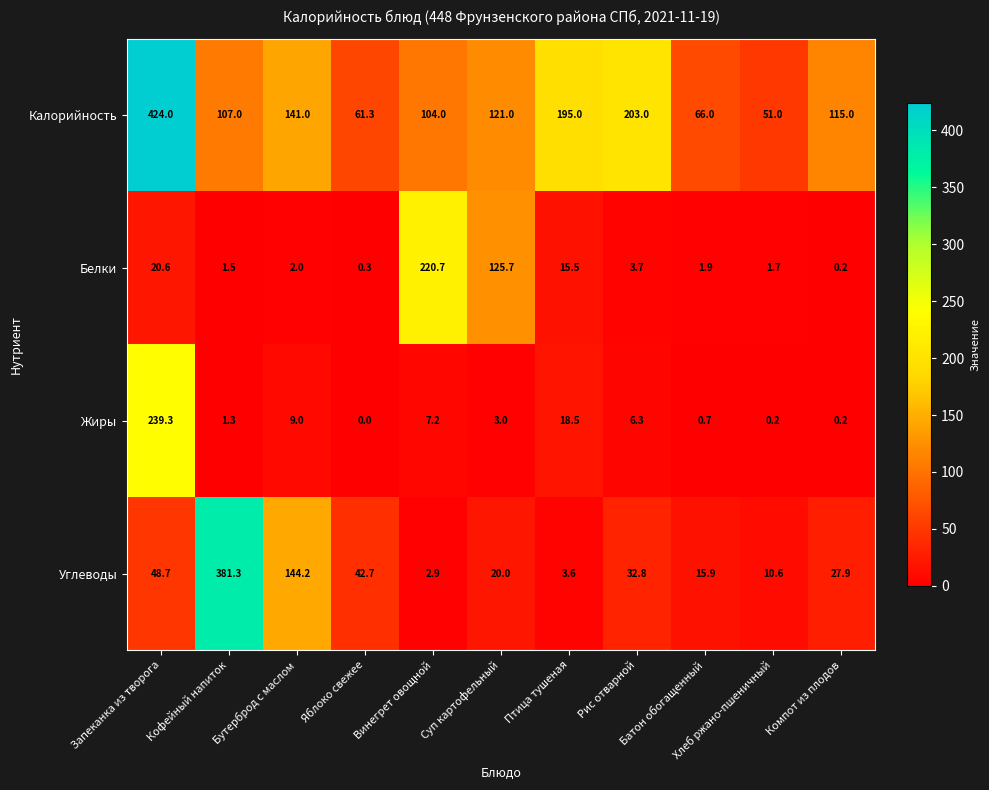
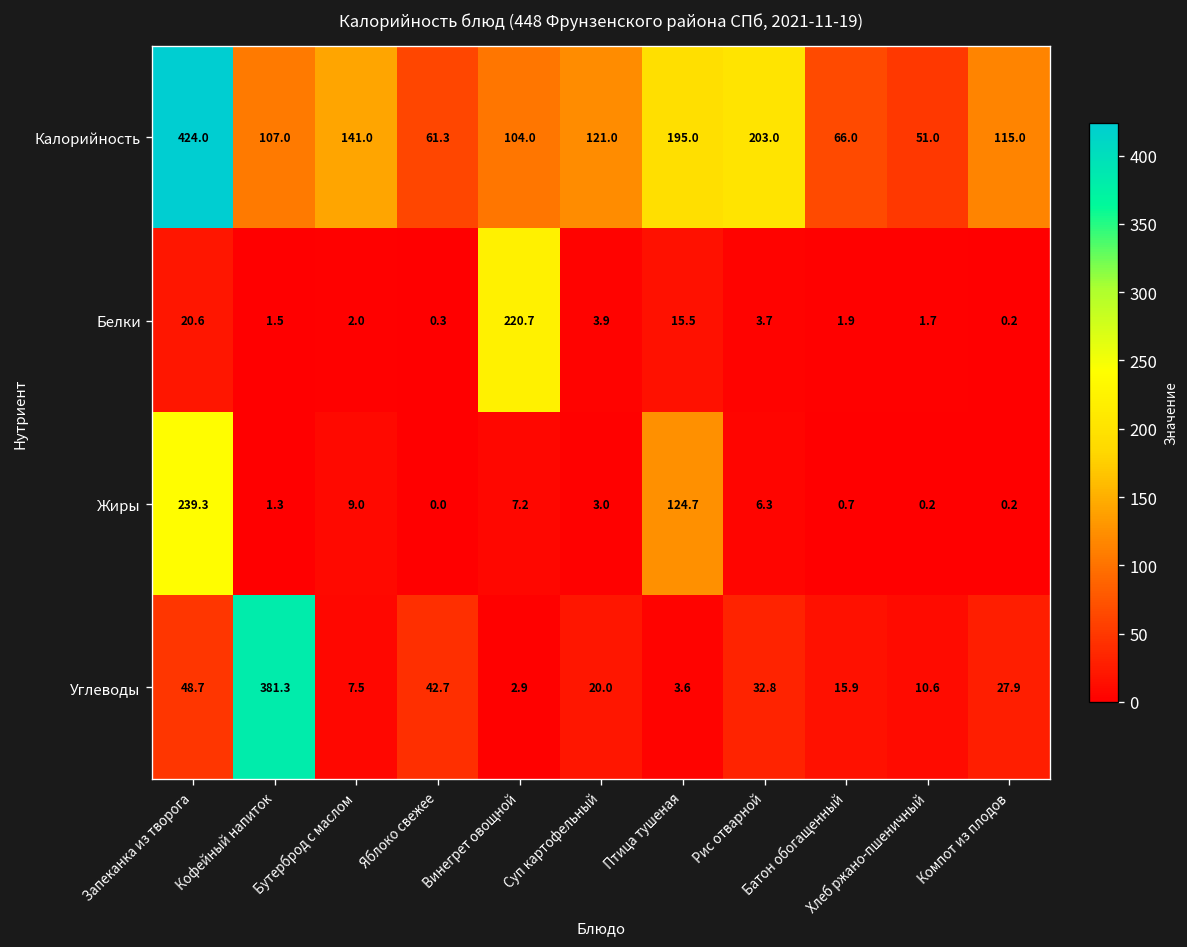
Белки, Суп картофельный: 125.7 -> 3.9
Жиры, Птица тушеная: 18.5 -> 124.7
Углеводы, Бутерброд с маслом: 144.2 -> 7.5
